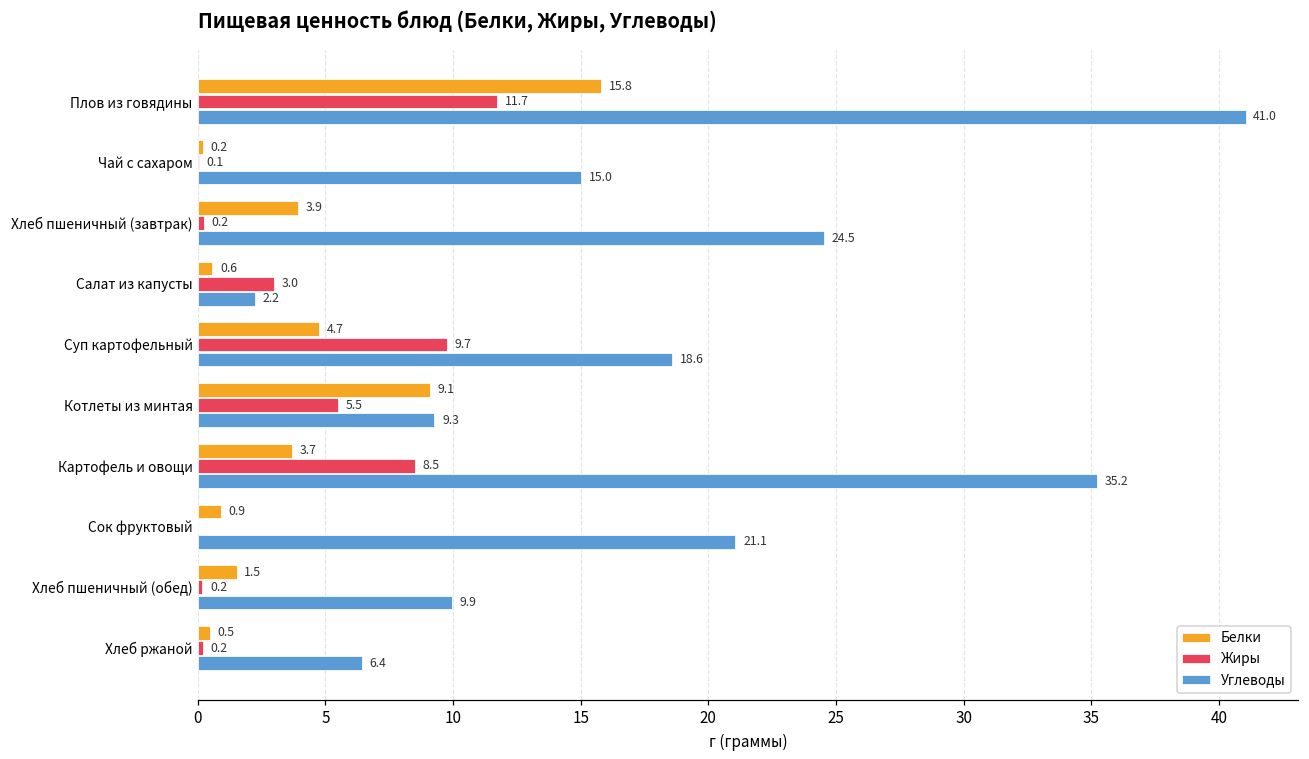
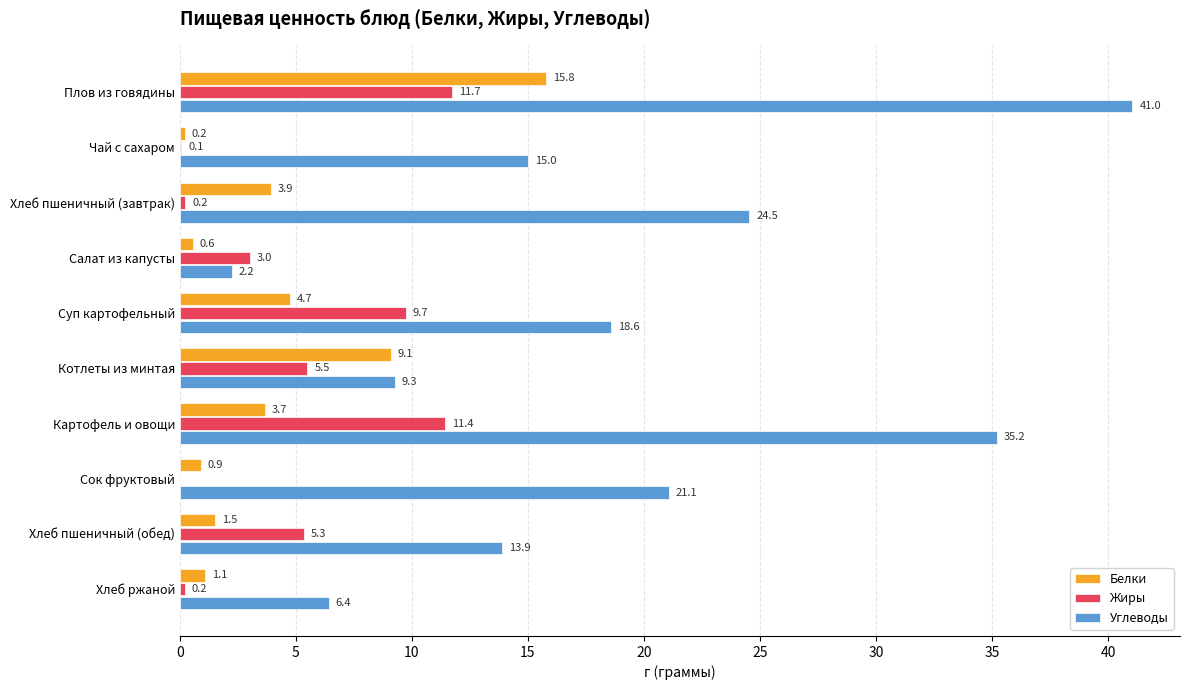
Жиры, Картофель и овощи: 8.5 -> 11.4
Жиры, Хлеб пшеничный (обед): 0.2 -> 5.3
Углеводы, Хлеб пшеничный (обед): 9.9 -> 13.9
Белки, Хлеб ржаной: 0.5 -> 1.1
